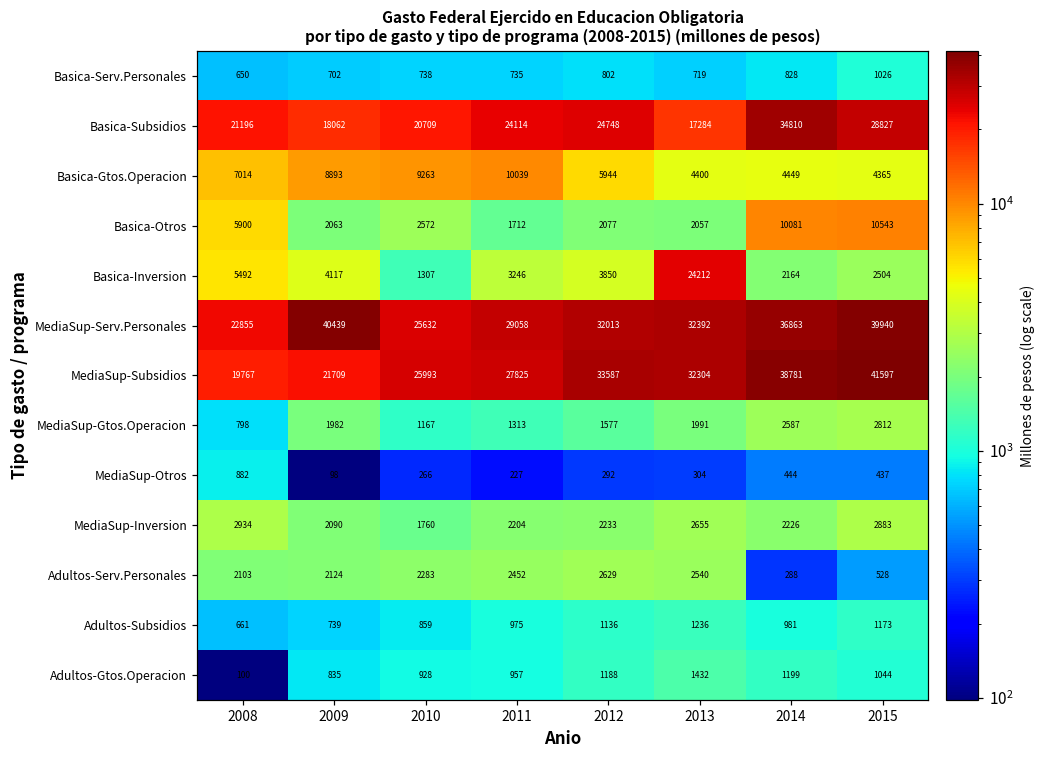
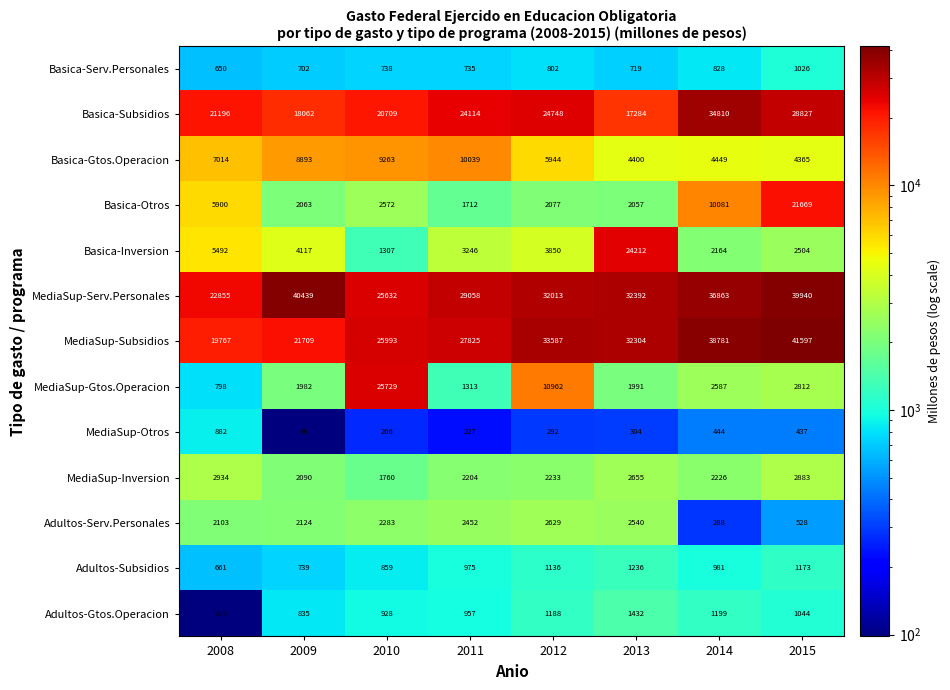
Basica-Otros, 2015: 10543 -> 21669
MediaSup-Gtos.Operacion, 2010: 1167 -> 25729
MediaSup-Gtos.Operacion, 2012: 1577 -> 10962
